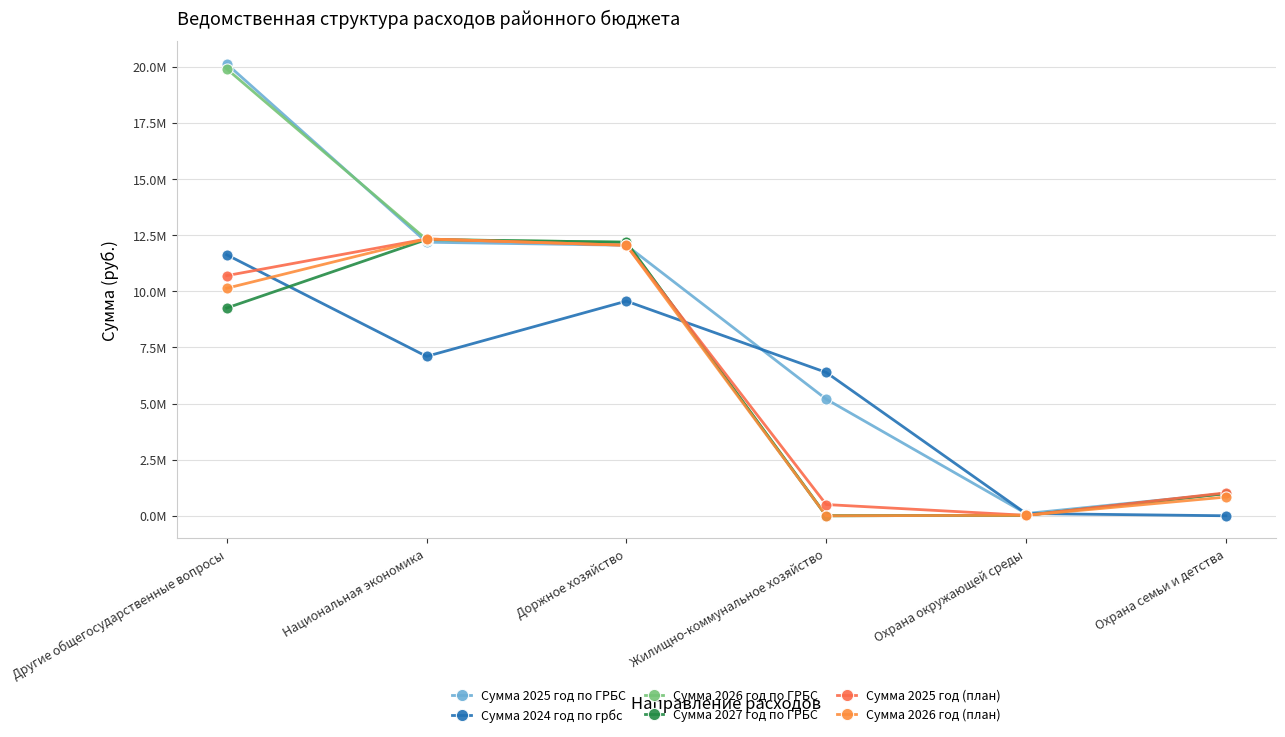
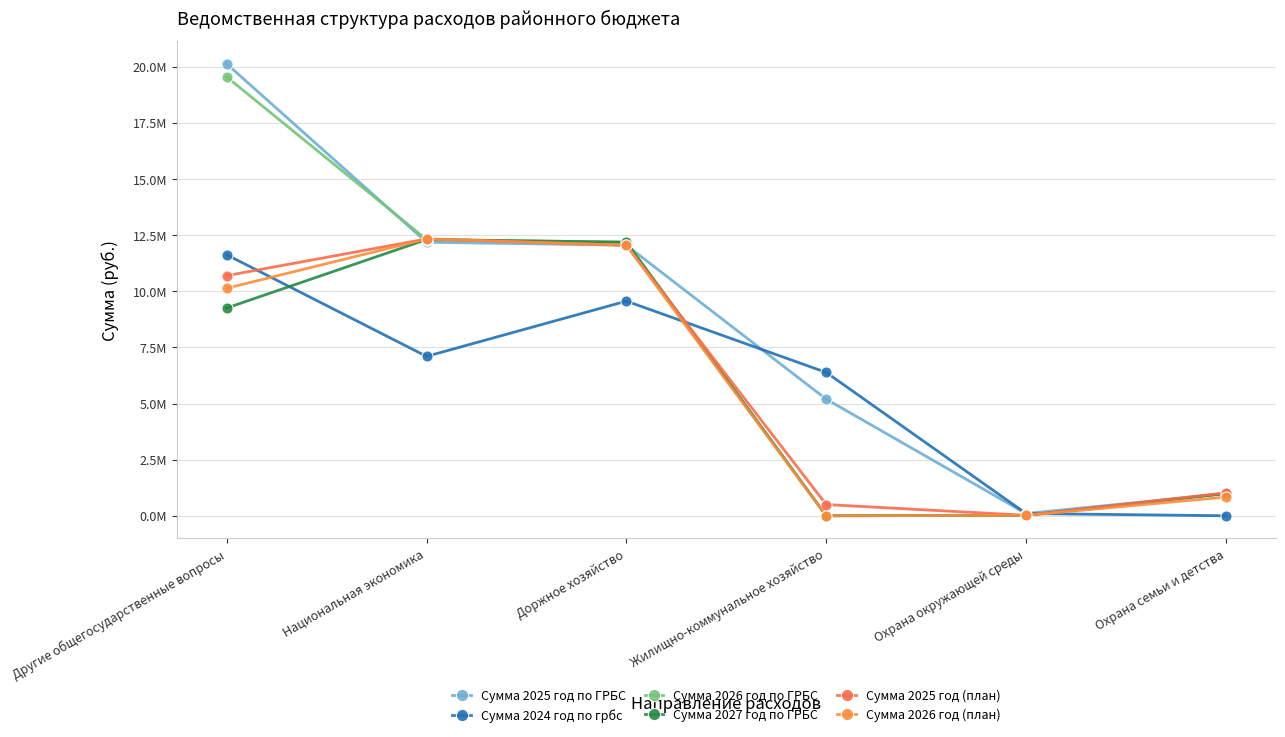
Сумма 2026 год по ГРБС, Другие общегосударственные вопросы: 19900000 -> 19500000
